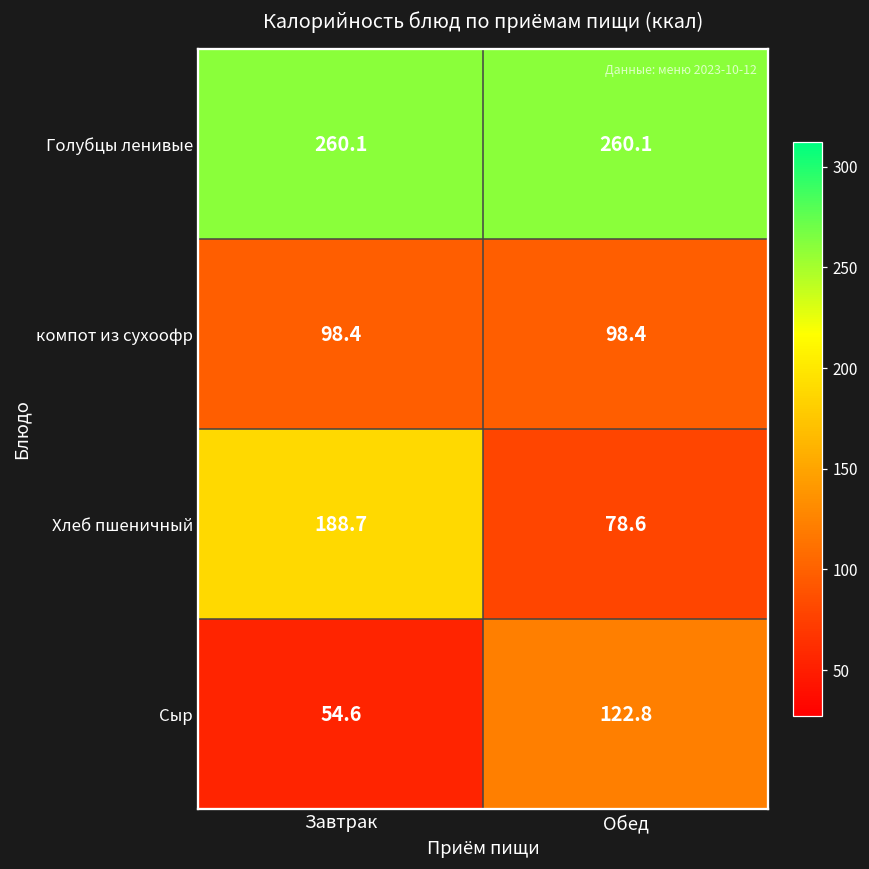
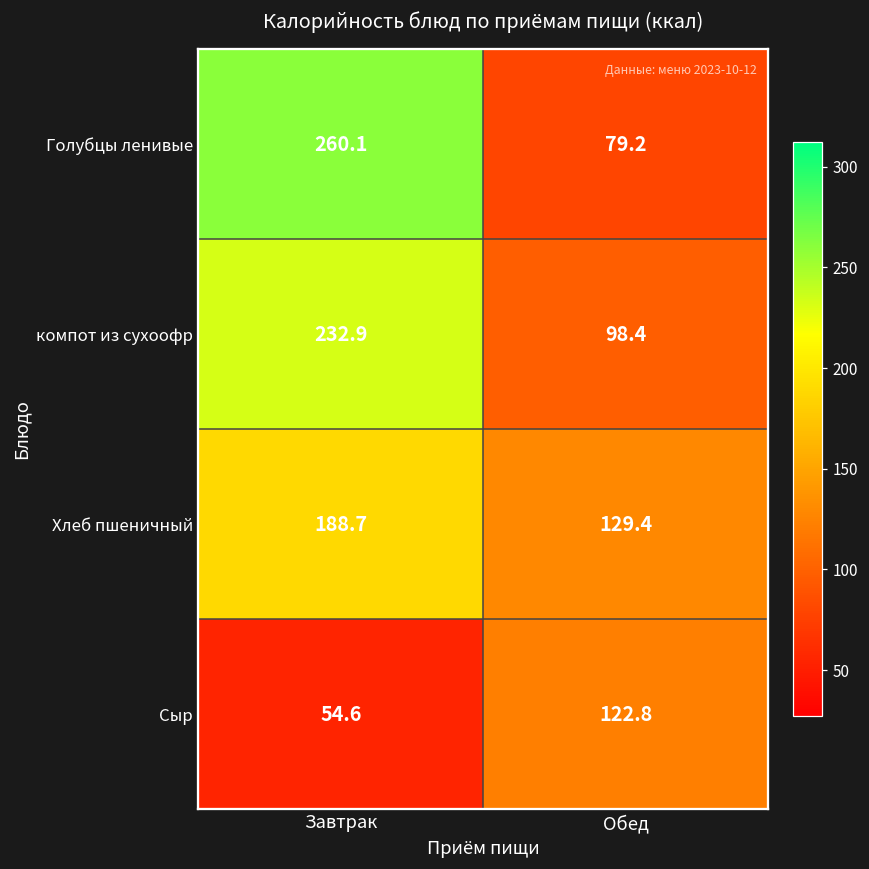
Голубцы ленивые, Обед: 260.1 -> 79.2
компот из сухоофр, Завтрак: 98.4 -> 232.9
Хлеб пшеничный, Обед: 78.6 -> 129.4
